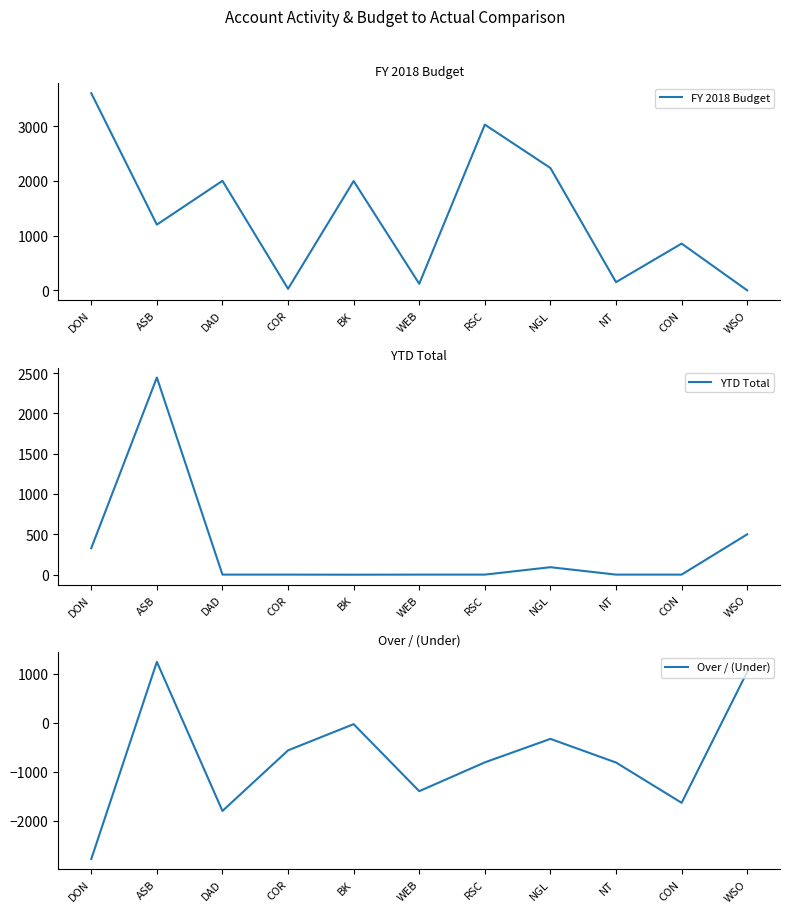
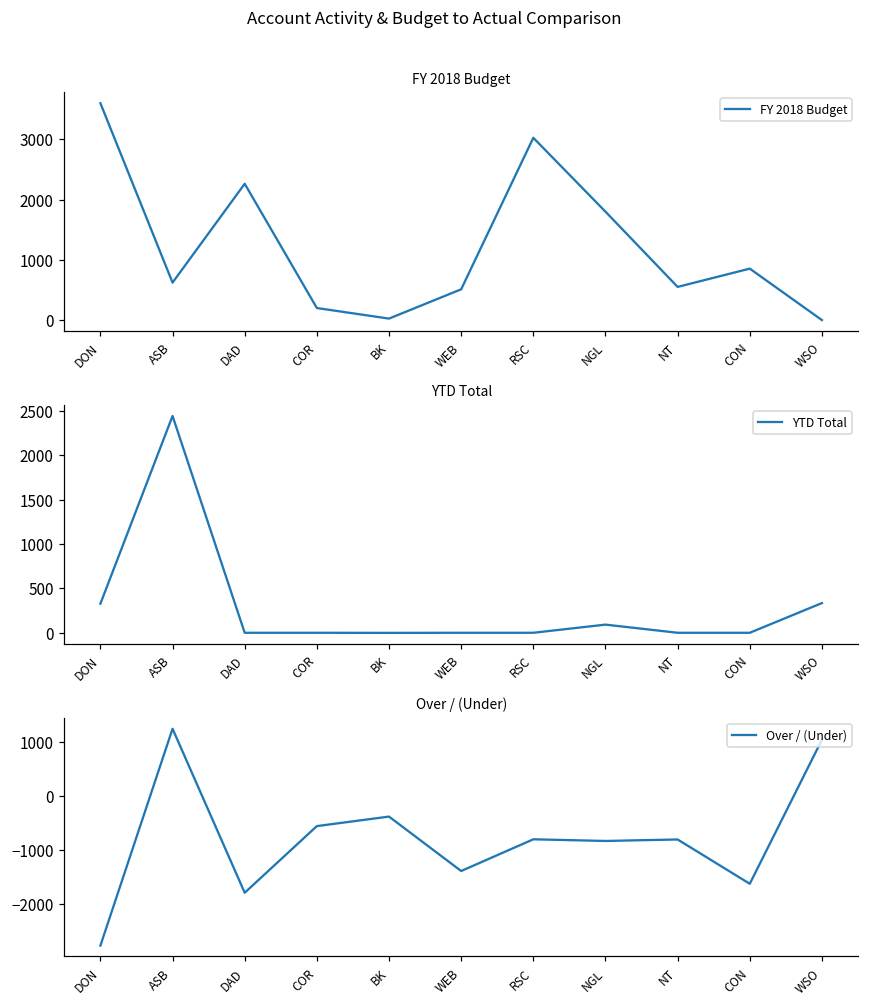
FY 2018 Budget, ASB: 1200 -> 600
FY 2018 Budget, DAD: 2000 -> 2300
FY 2018 Budget, COR: 0 -> 200
FY 2018 Budget, BK: 2000 -> 0
FY 2018 Budget, WEB: 100 -> 500
FY 2018 Budget, NGL: 2200 -> 1800
FY 2018 Budget, NT: 200 -> 600
YTD Total, WSO: 500 -> 300
Over / (Under), BK: 0 -> -400
Over / (Under), NGL: -300 -> -800
